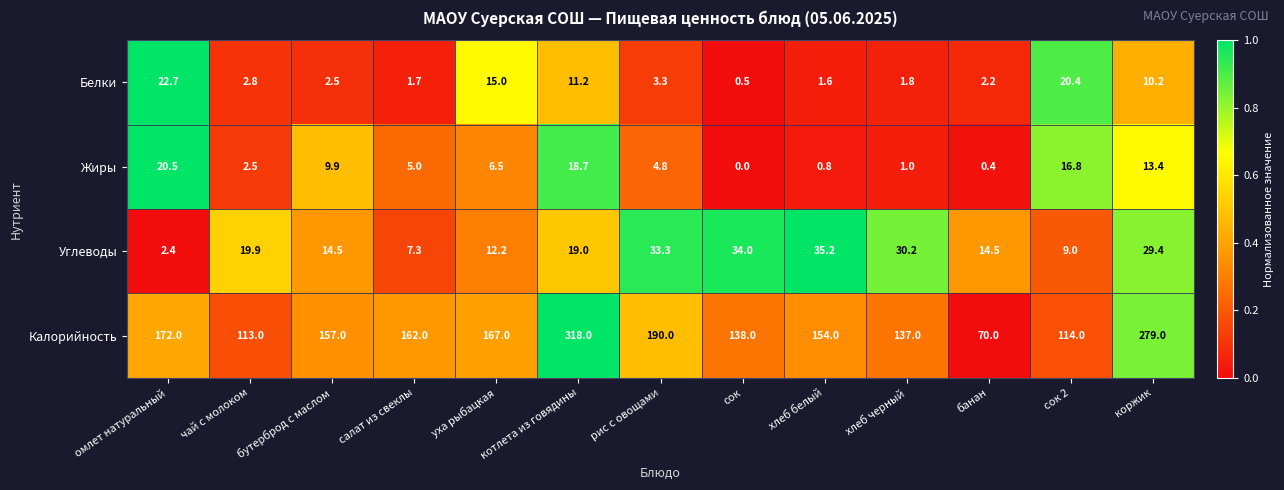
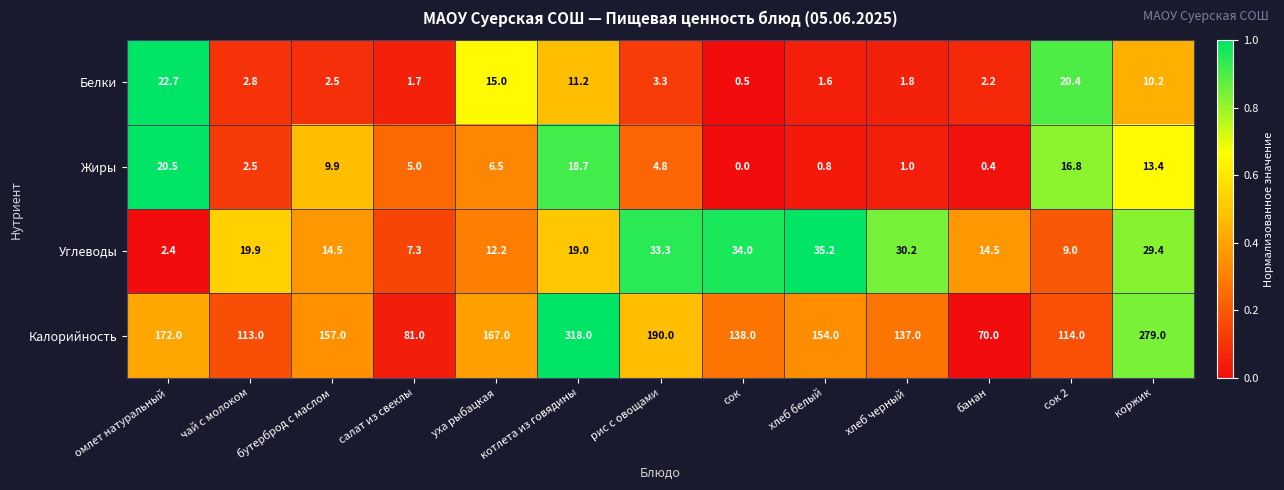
Калорийность, салат из свеклы: 162.0 -> 81.0
